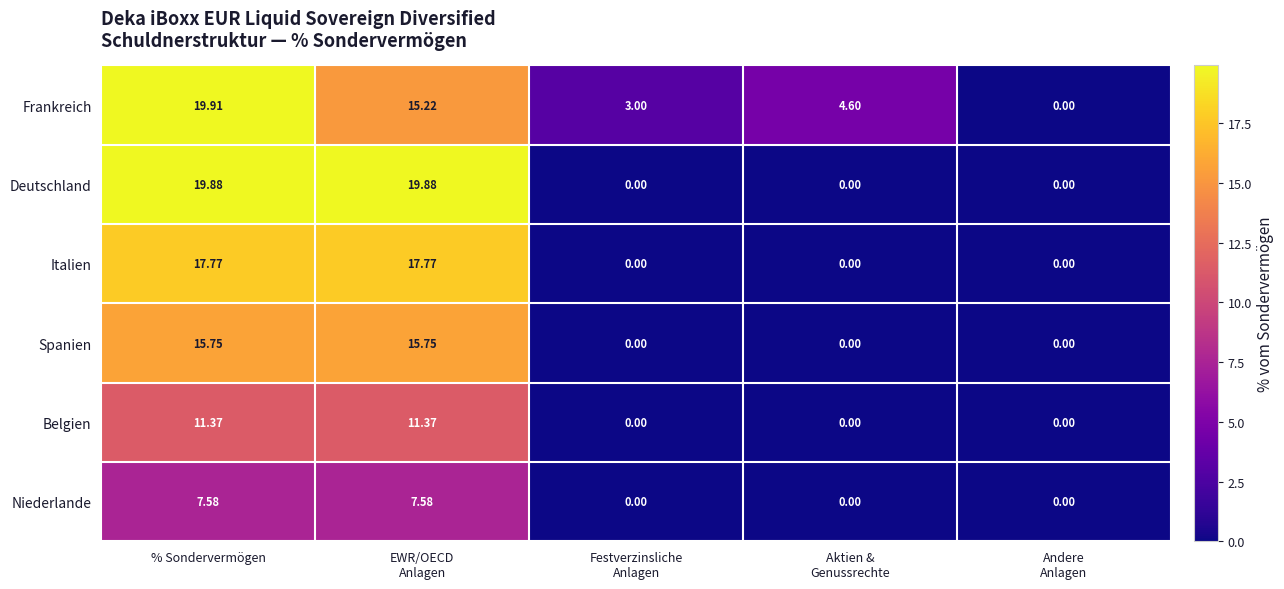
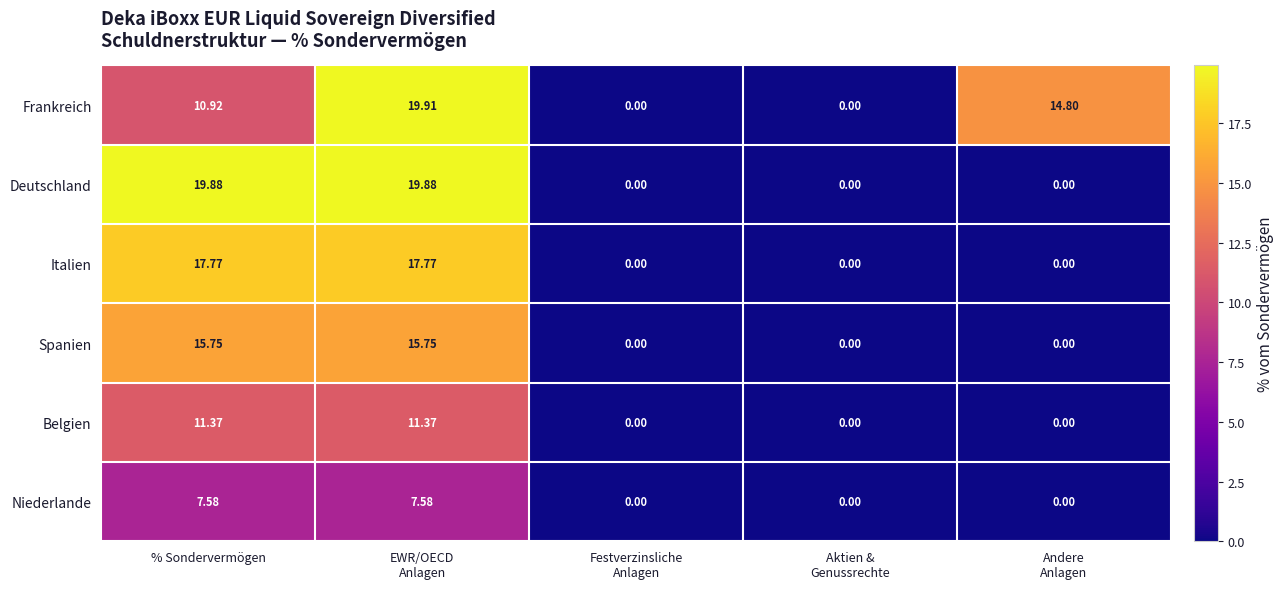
Frankreich, % Sondervermögen: 19.91 -> 10.92
Frankreich, EWR/OECD Anlagen: 15.22 -> 19.91
Frankreich, Festverzinsliche Anlagen: 3.00 -> 0.00
Frankreich, Aktien & Genussrechte: 4.60 -> 0.00
Frankreich, Andere Anlagen: 0.00 -> 14.80
